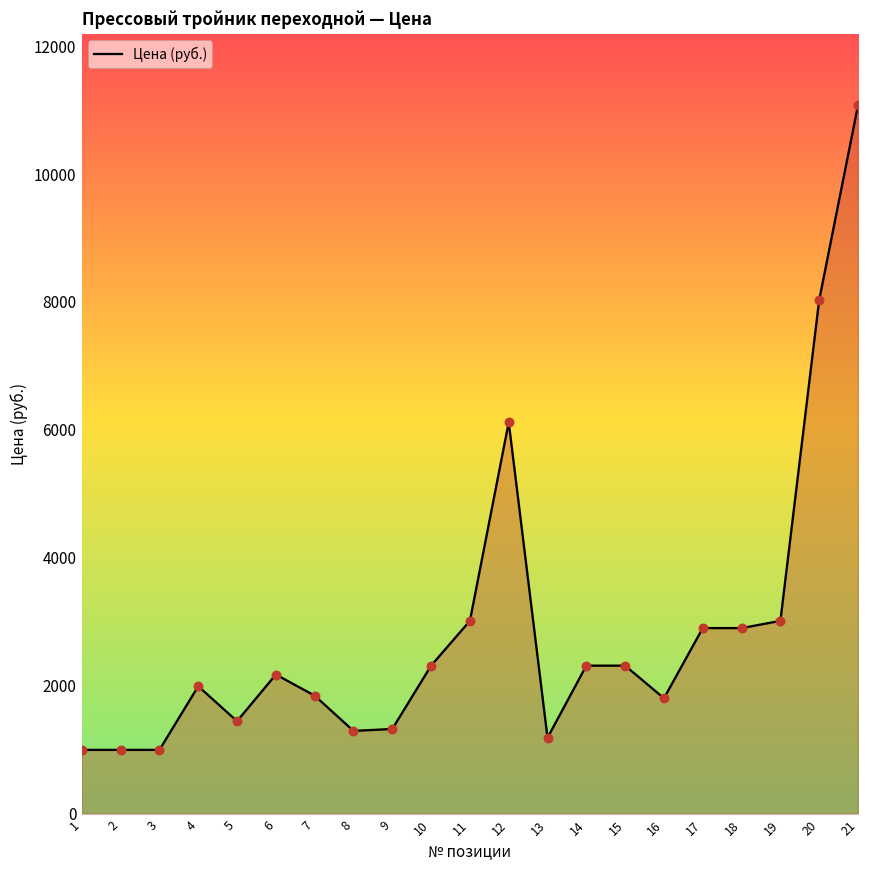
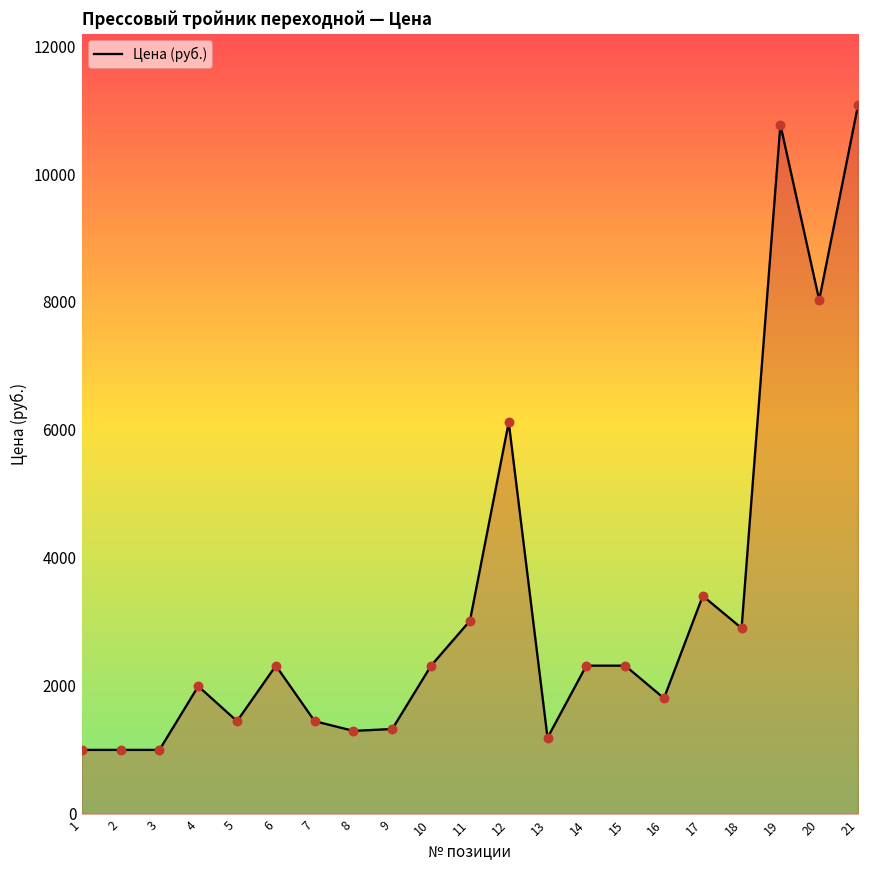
6: 2200 -> 2300
7: 1800 -> 1400
17: 2900 -> 3400
19: 3000 -> 10800
